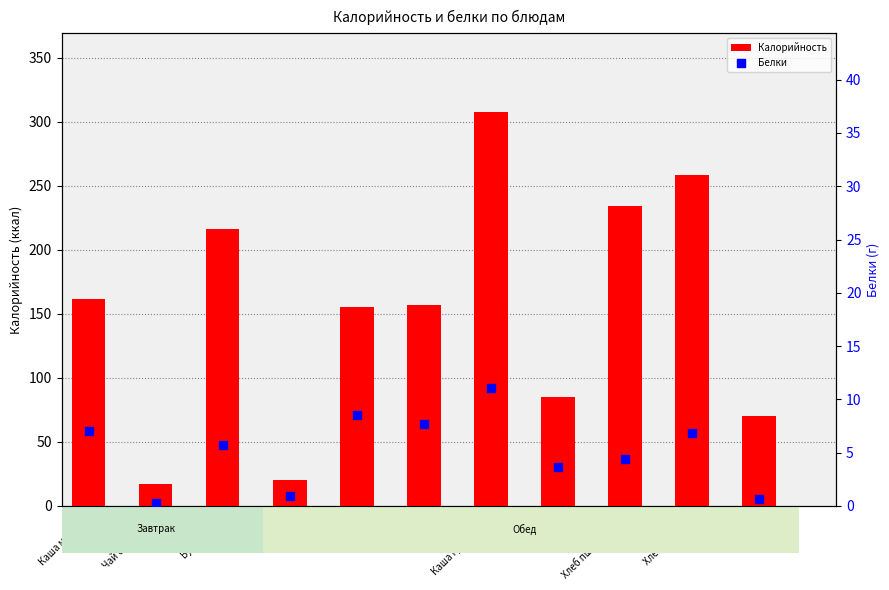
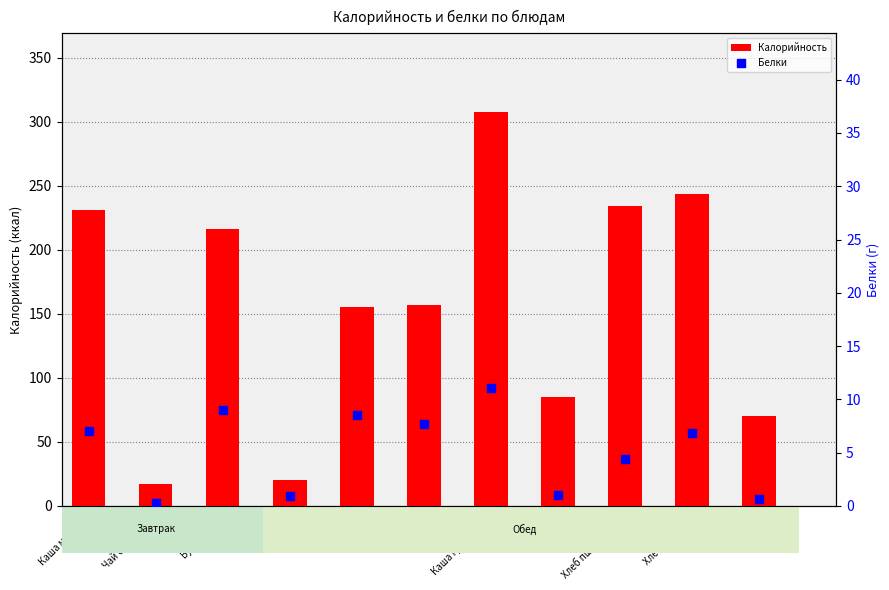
Калорийность, Каша манная: 162 -> 231
Калорийность, Хлеб ржаной: 258 -> 244
Белки, Бутерброд: 5.7 -> 9.0
Белки, Соки: 3.6 -> 1.0
